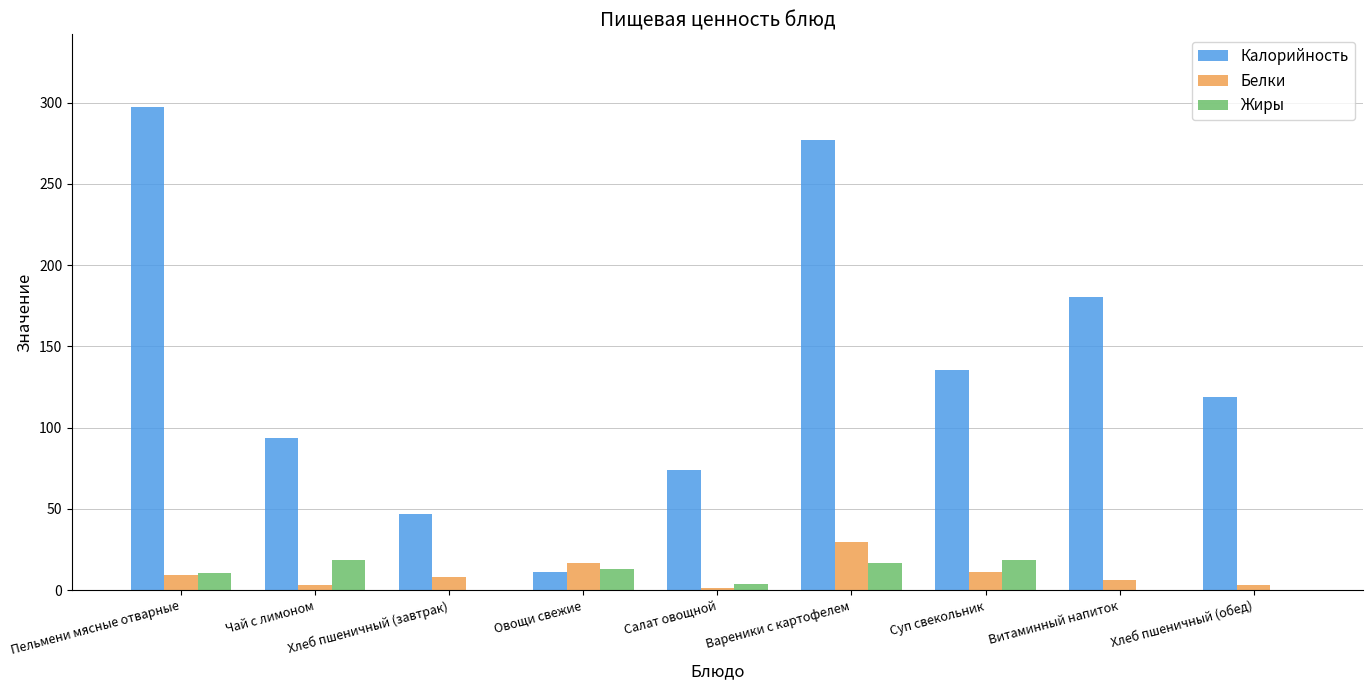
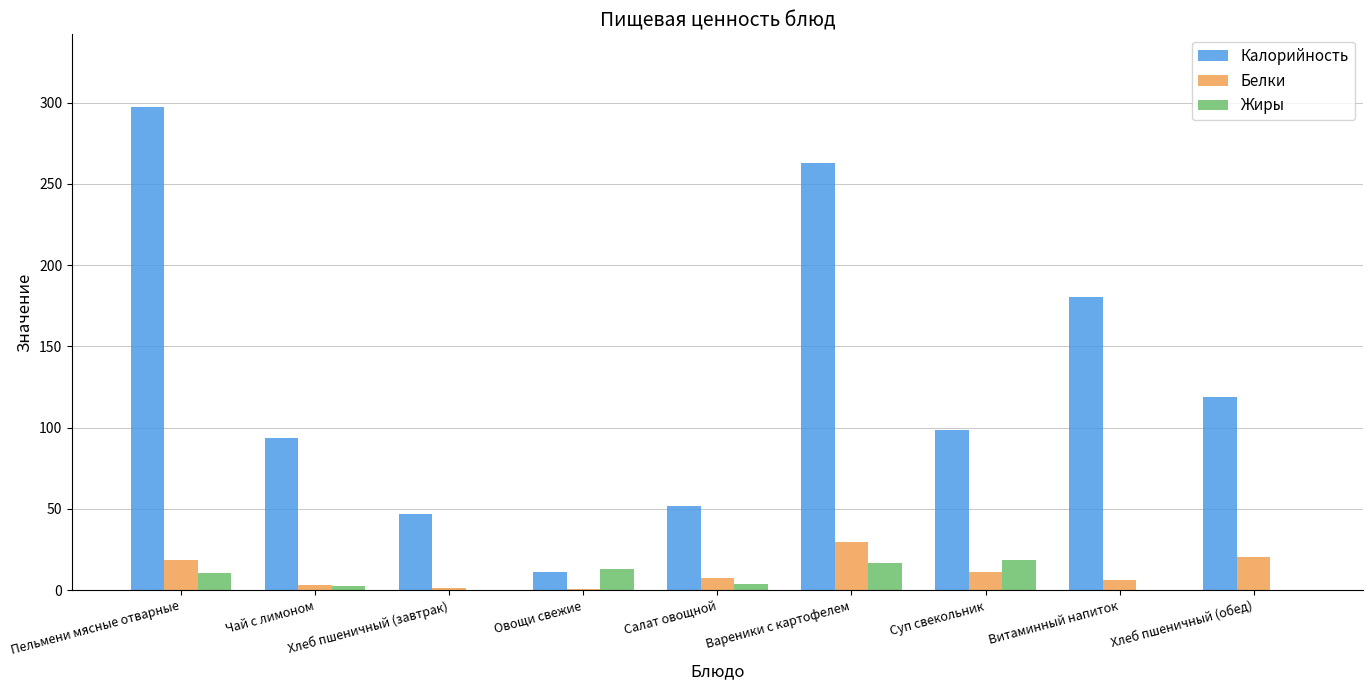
Белки, Пельмени мясные отварные: 9 -> 18
Жиры, Чай с лимоном: 19 -> 3
Белки, Хлеб пшеничный (завтрак): 8 -> 2
Белки, Овощи свежие: 17 -> 1
Калорийность, Салат овощной: 74 -> 52
Белки, Салат овощной: 1 -> 8
Калорийность, Вареники с картофелем: 277 -> 263
Калорийность, Суп свекольник: 136 -> 99
Белки, Хлеб пшеничный (обед): 3 -> 20
